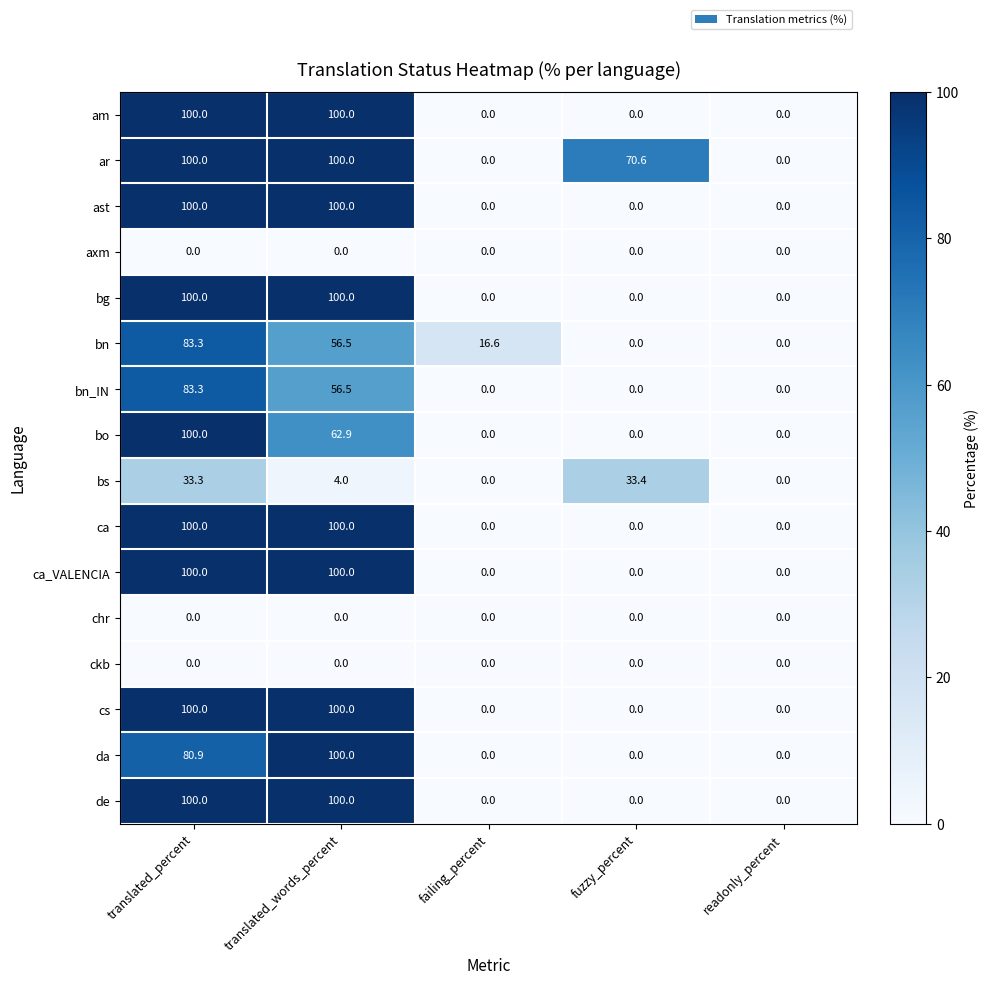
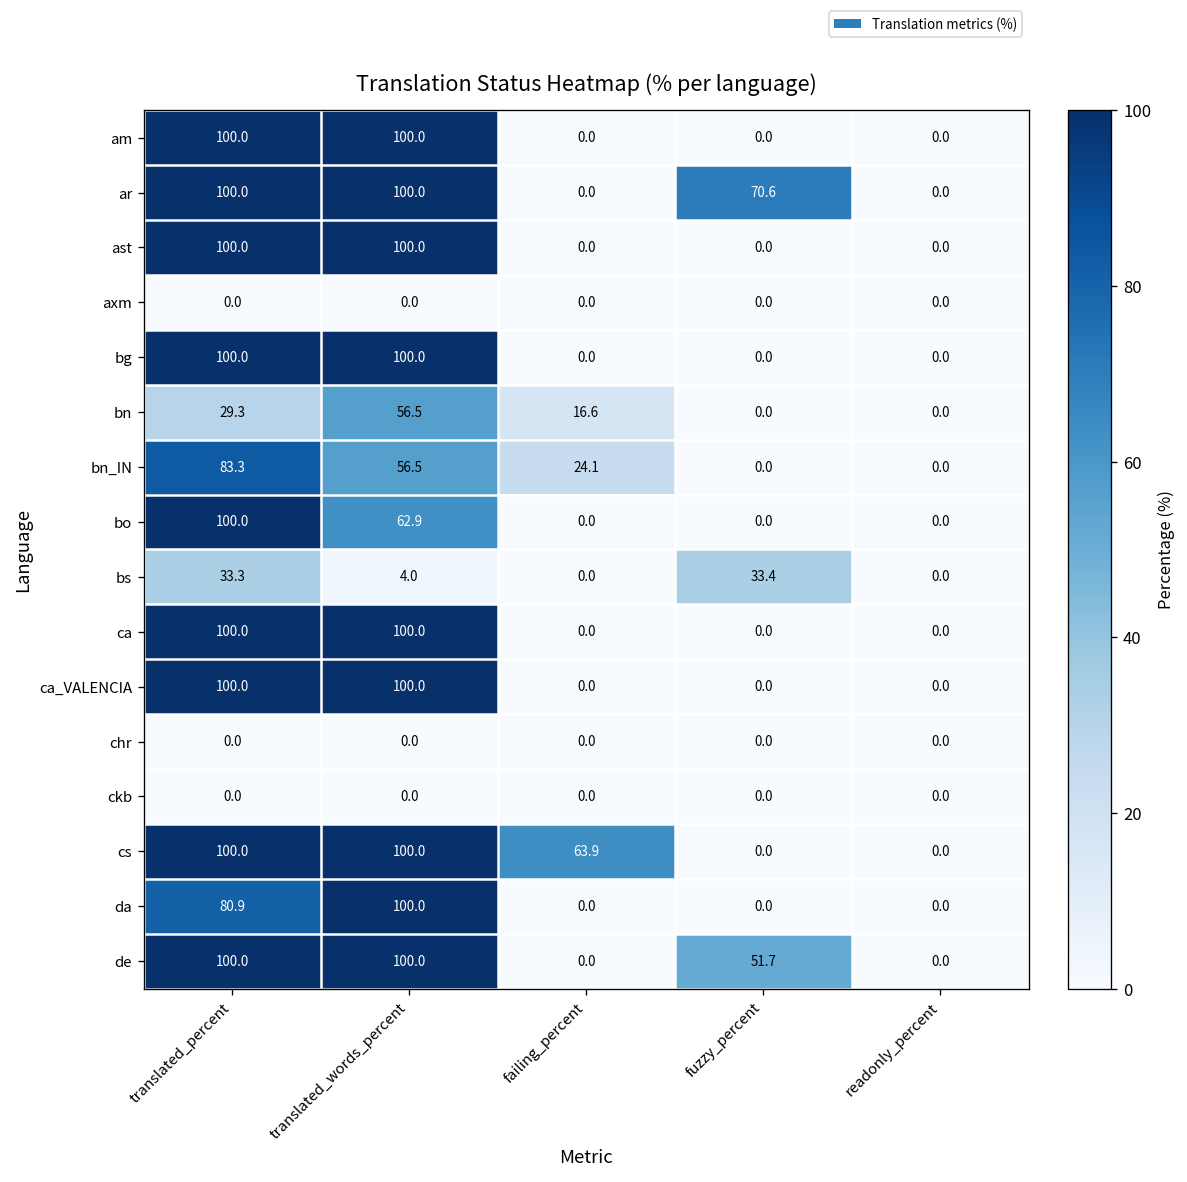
bn, translated_percent: 83.3 -> 29.3
bn_IN, failing_percent: 0.0 -> 24.1
cs, failing_percent: 0.0 -> 63.9
de, fuzzy_percent: 0.0 -> 51.7
